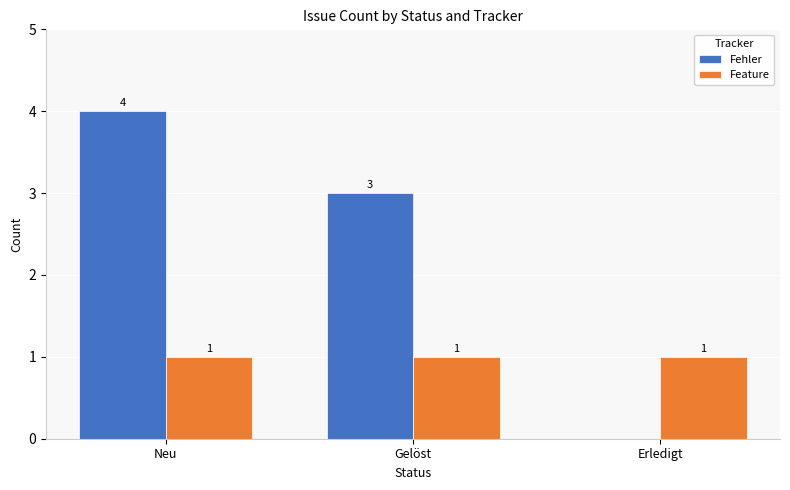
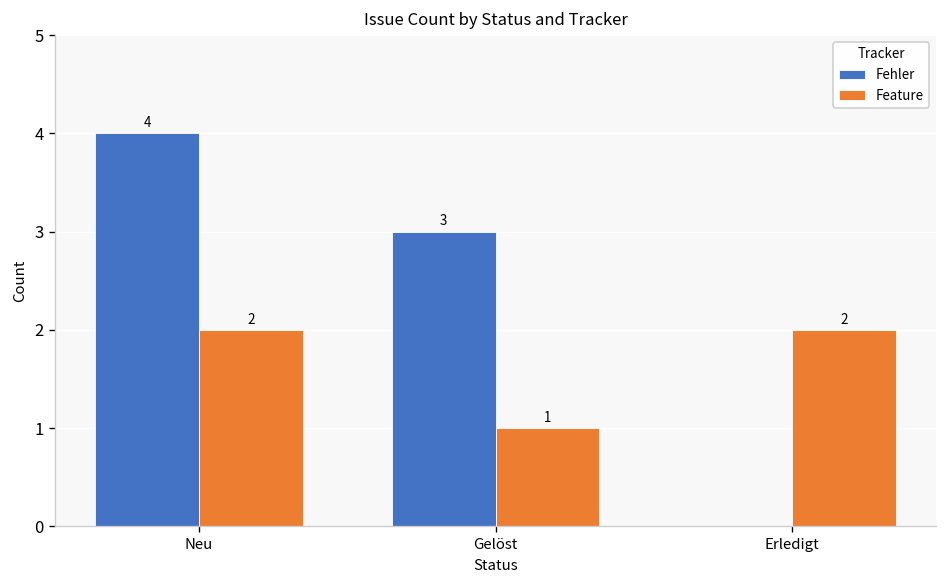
Feature, Neu: 1 -> 2
Feature, Erledigt: 1 -> 2
